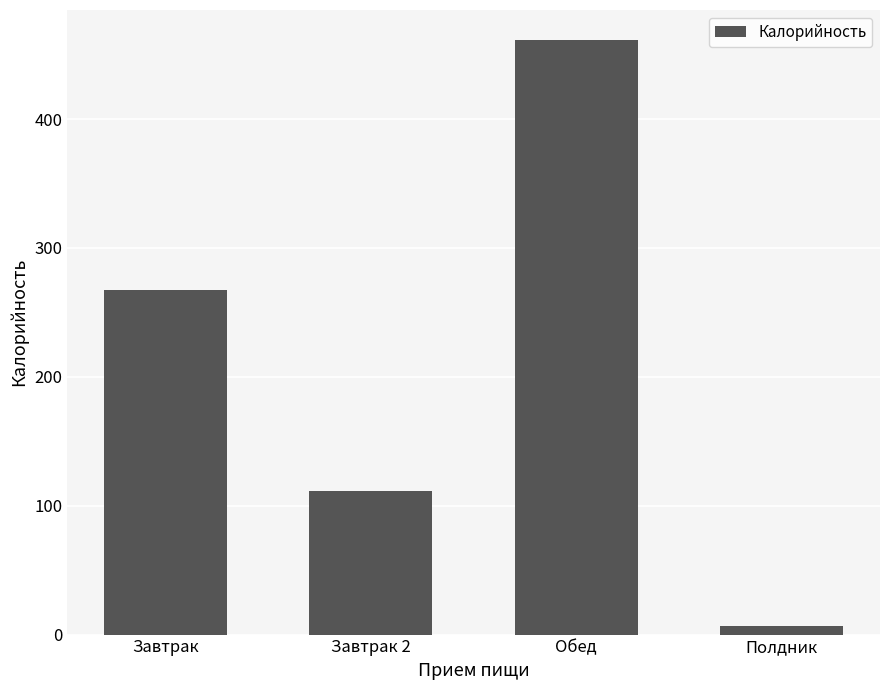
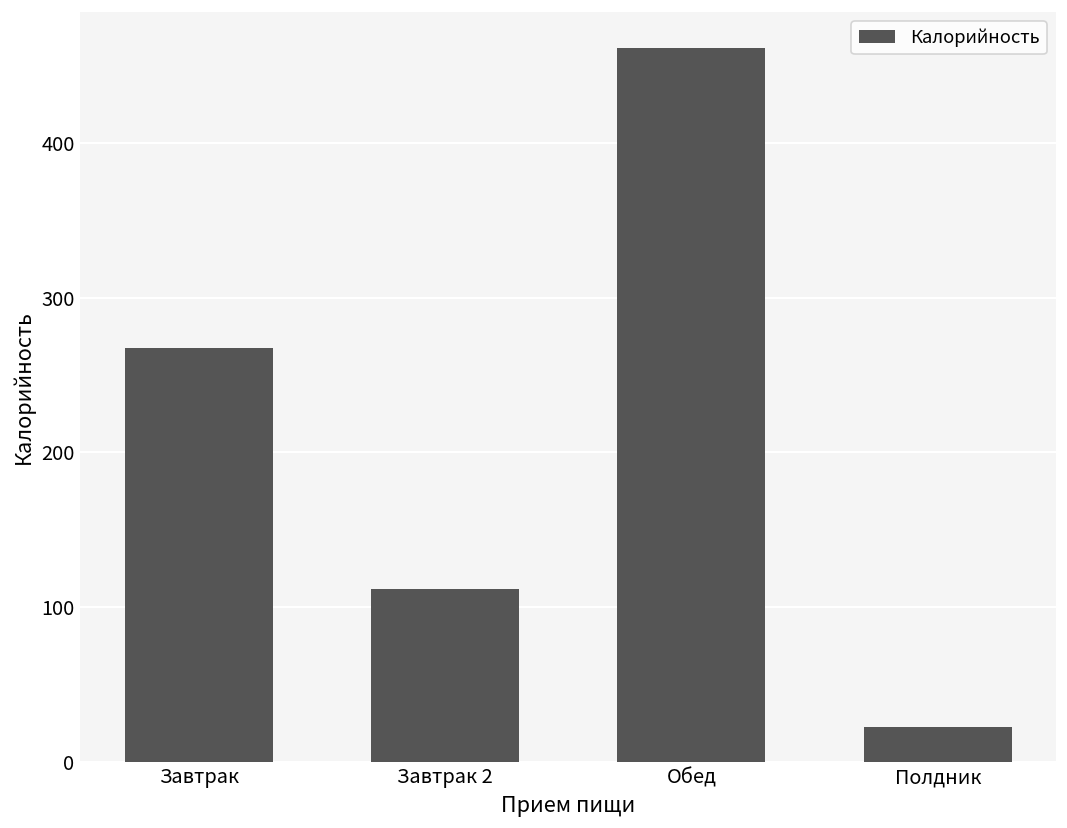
Полдник: 7 -> 22
